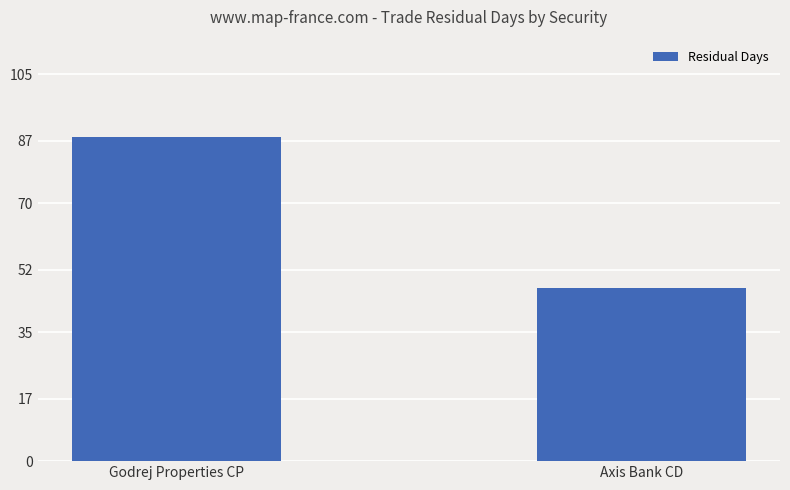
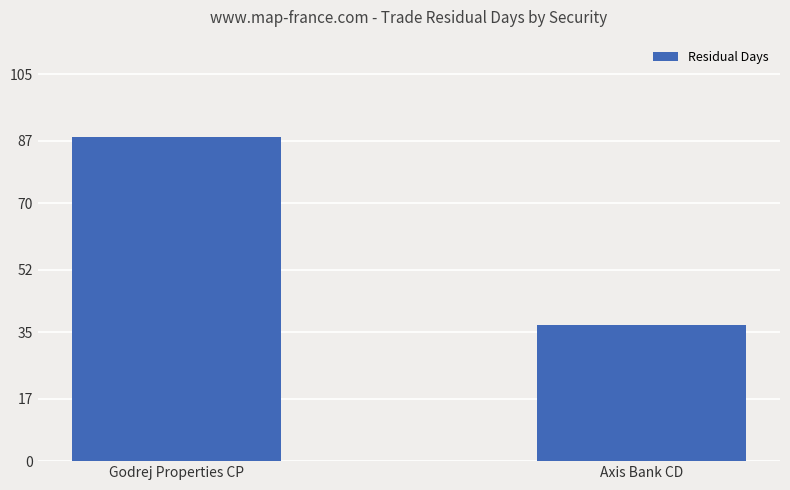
Axis Bank CD: 47 -> 37
